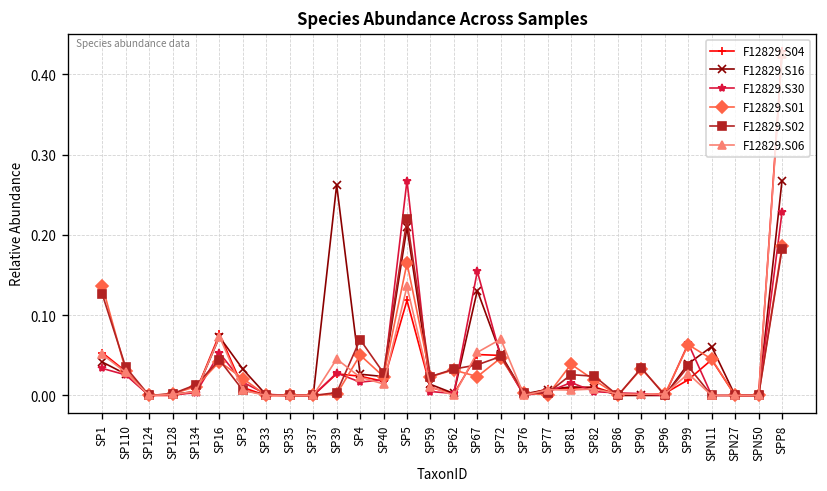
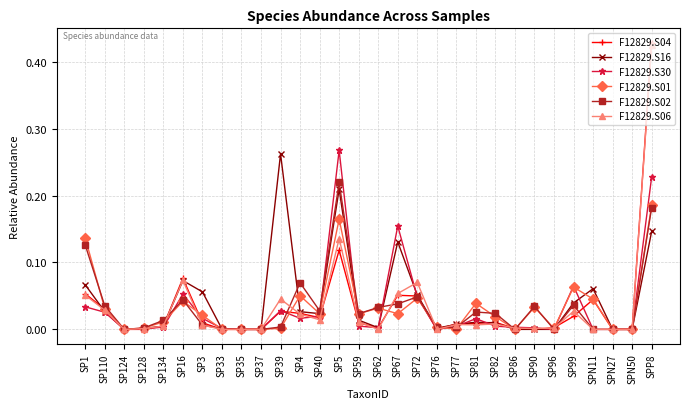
F12829.S16, SP1: 0.04 -> 0.07
F12829.S16, SP3: 0.03 -> 0.06
F12829.S16, SPP8: 0.27 -> 0.15
